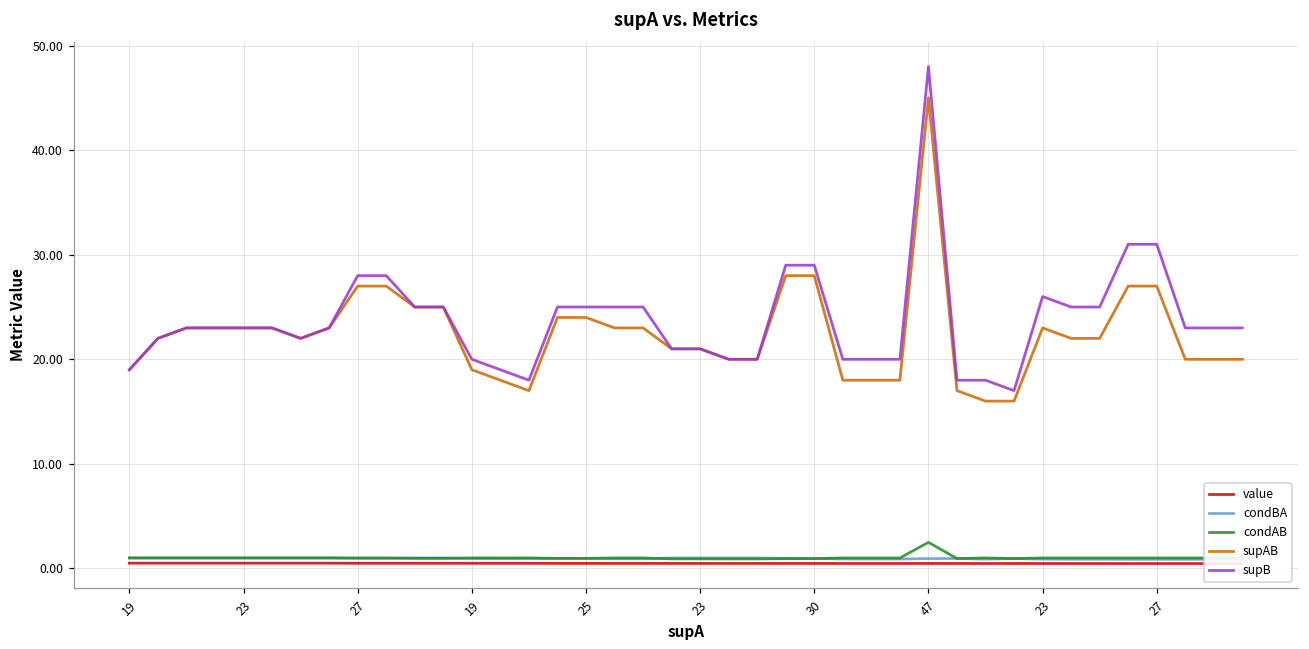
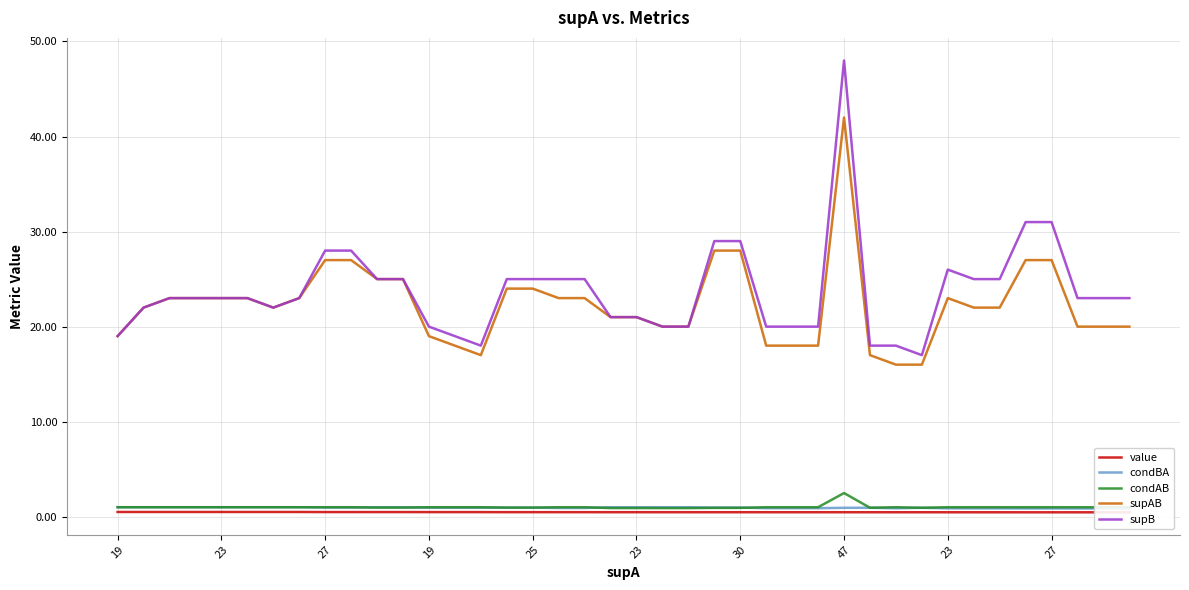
supAB, 47: 45 -> 42
